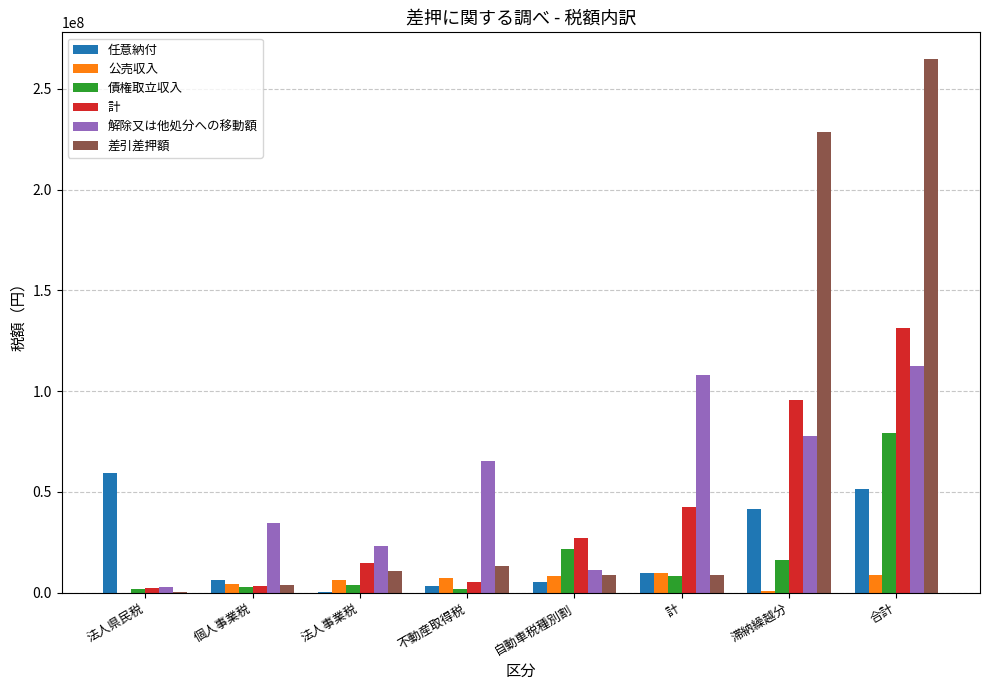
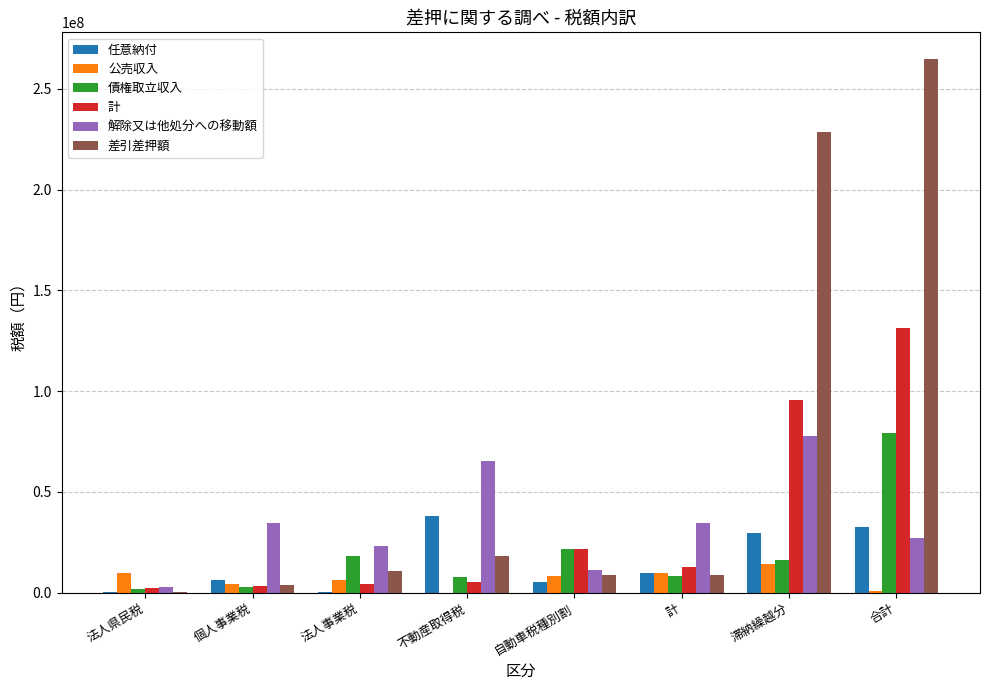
任意納付, 法人県民税: 60000000 -> 0
公売収入, 法人県民税: 0 -> 10000000
債権取立収入, 法人事業税: 4000000 -> 18000000
計, 法人事業税: 15000000 -> 4000000
任意納付, 不動産取得税: 3000000 -> 38000000
公売収入, 不動産取得税: 7000000 -> 0
債権取立収入, 不動産取得税: 2000000 -> 8000000
差引差押額, 不動産取得税: 13000000 -> 18000000
計, 自動車税種別割: 27000000 -> 22000000
計, 計: 42000000 -> 13000000
解除又は他処分への移動額, 計: 108000000 -> 34000000
任意納付, 滞納繰越分: 42000000 -> 30000000
公売収入, 滞納繰越分: 1000000 -> 14000000
任意納付, 合計: 51000000 -> 32000000
公売収入, 合計: 9000000 -> 1000000
解除又は他処分への移動額, 合計: 112000000 -> 27000000
